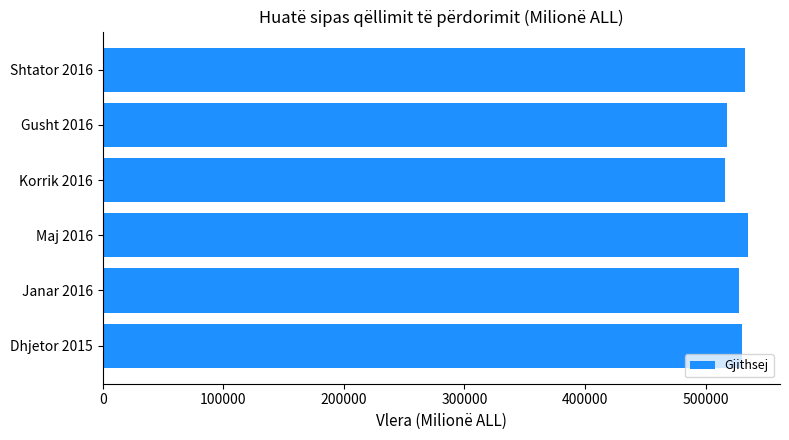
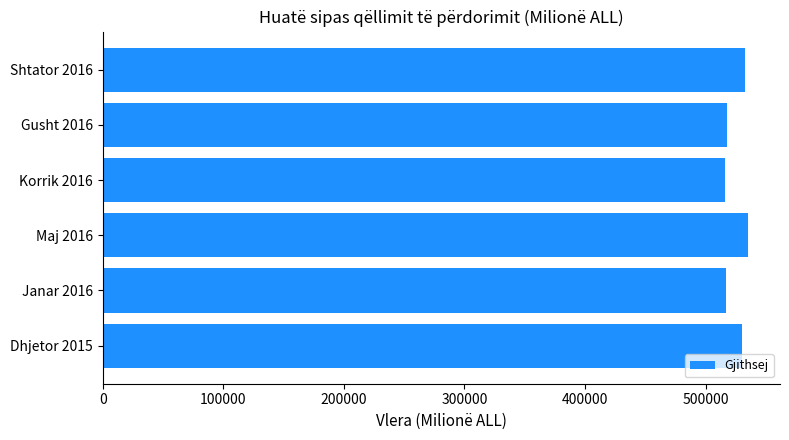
Janar 2016: 527000 -> 517000
